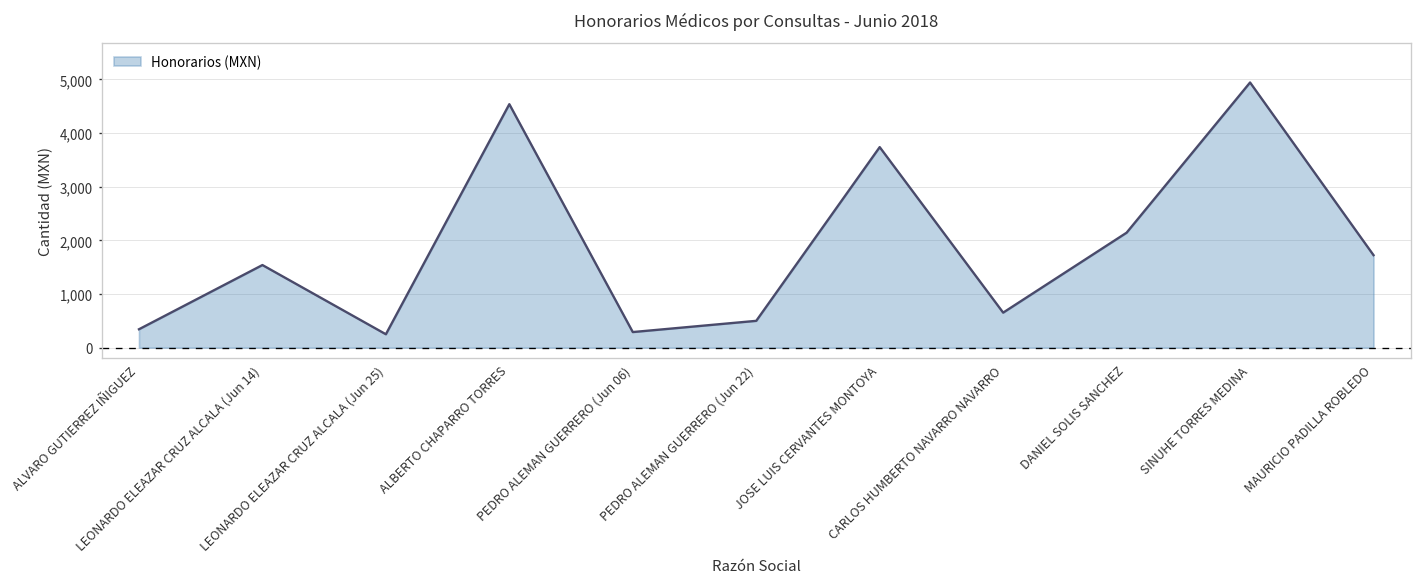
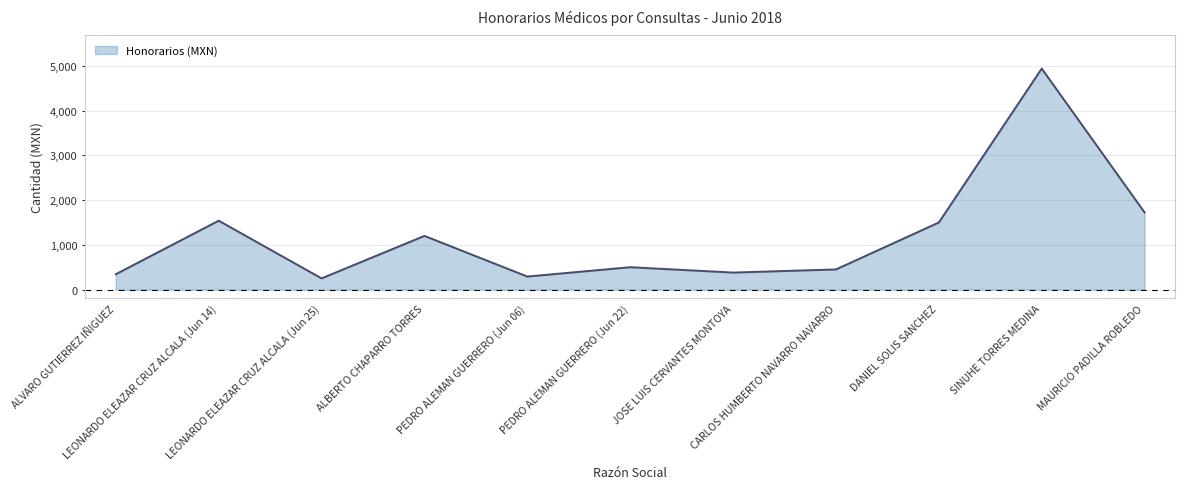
ALBERTO CHAPARRO TORRES: 4,500 -> 1,200
JOSE LUIS CERVANTES MONTOYA: 3,700 -> 400
CARLOS HUMBERTO NAVARRO NAVARRO: 700 -> 500
DANIEL SOLIS SANCHEZ: 2,100 -> 1,500
